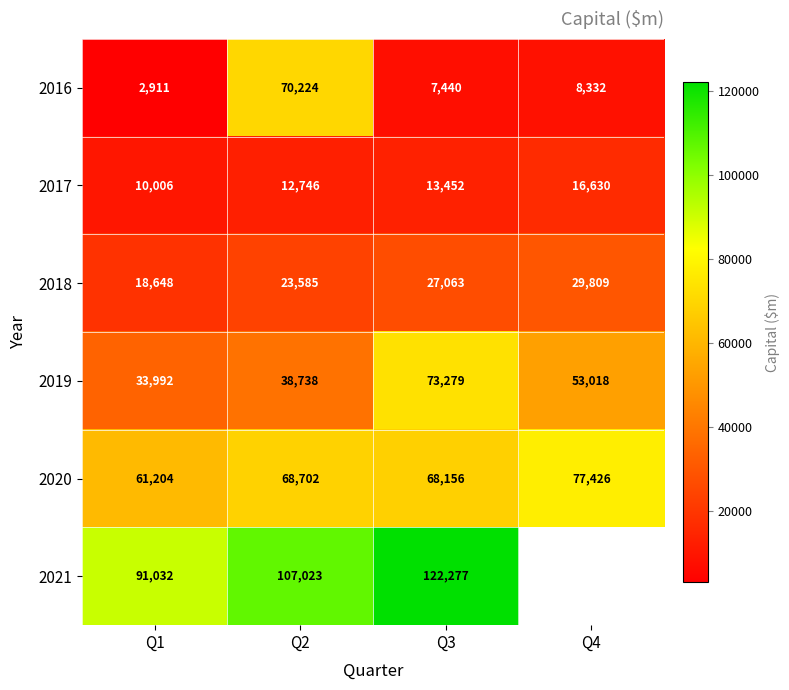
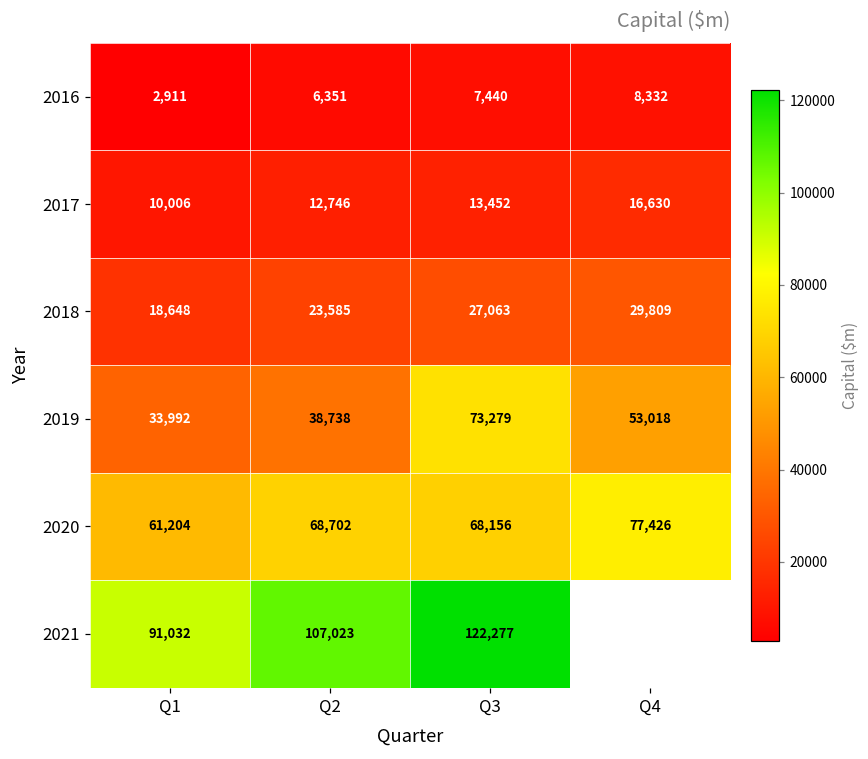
2016, Q2: 70,224 -> 6,351
